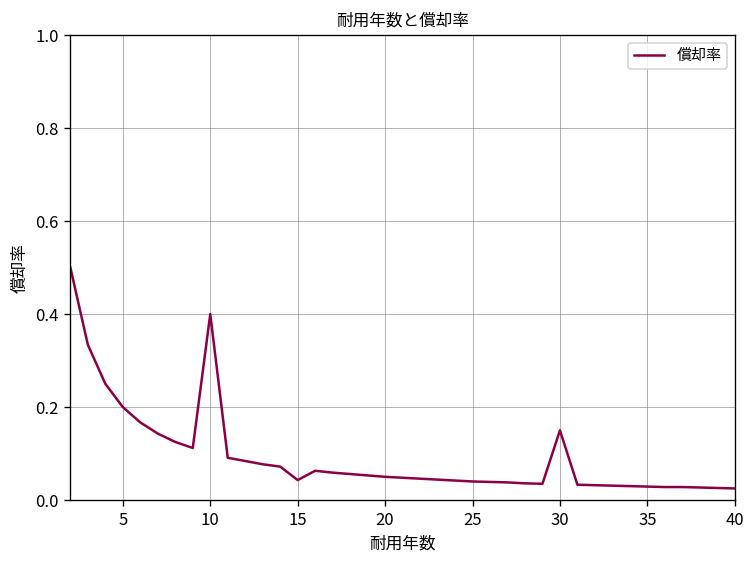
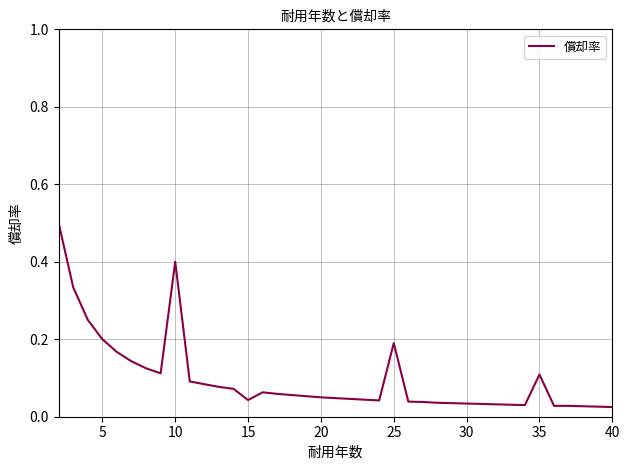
25: 0.04 -> 0.19
30: 0.15 -> 0.03
35: 0.03 -> 0.11
